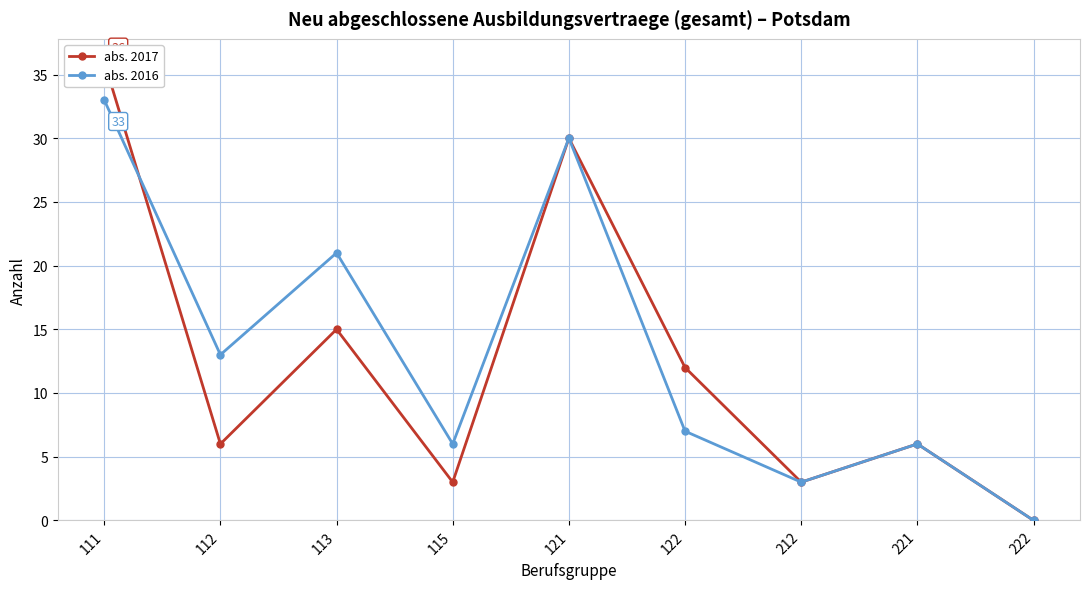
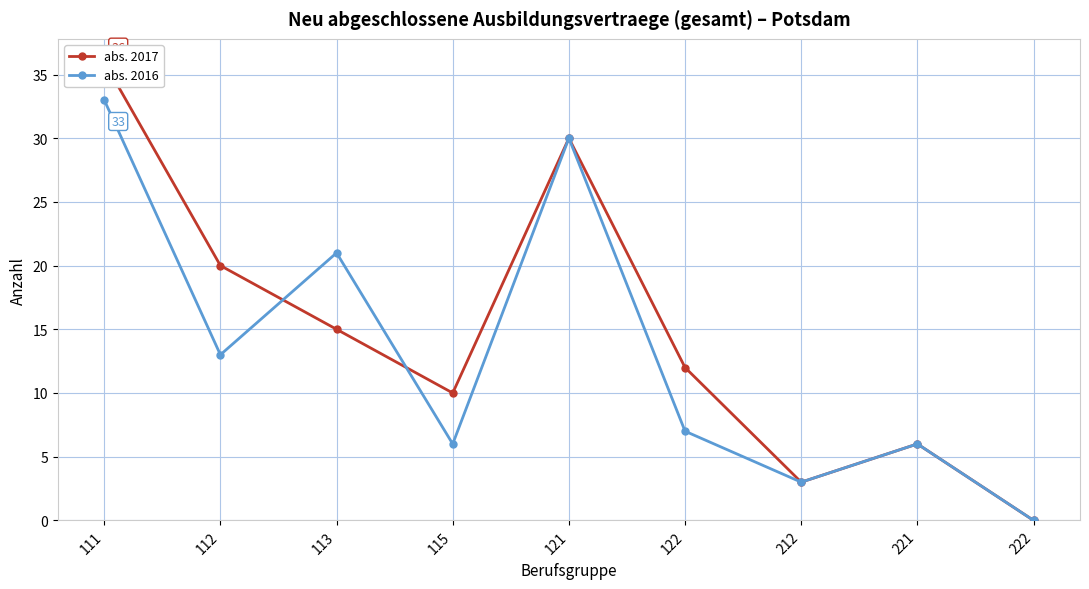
abs. 2017, 112: 6 -> 20
abs. 2017, 115: 3 -> 10
